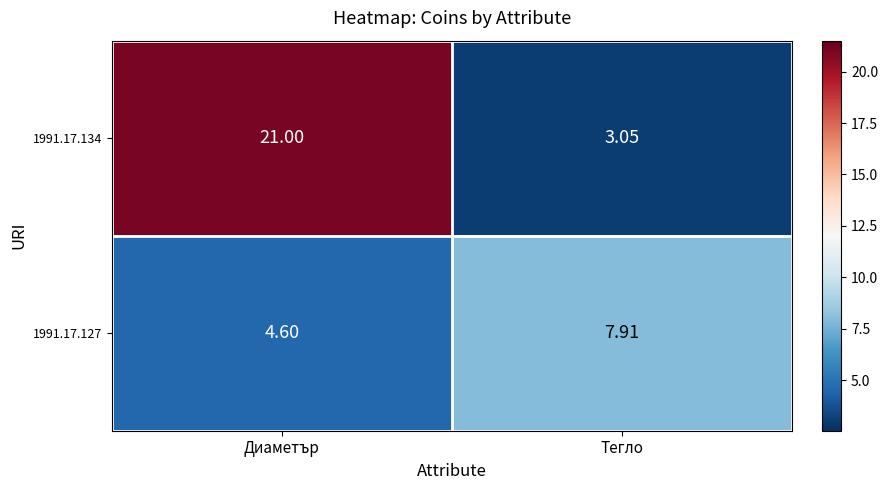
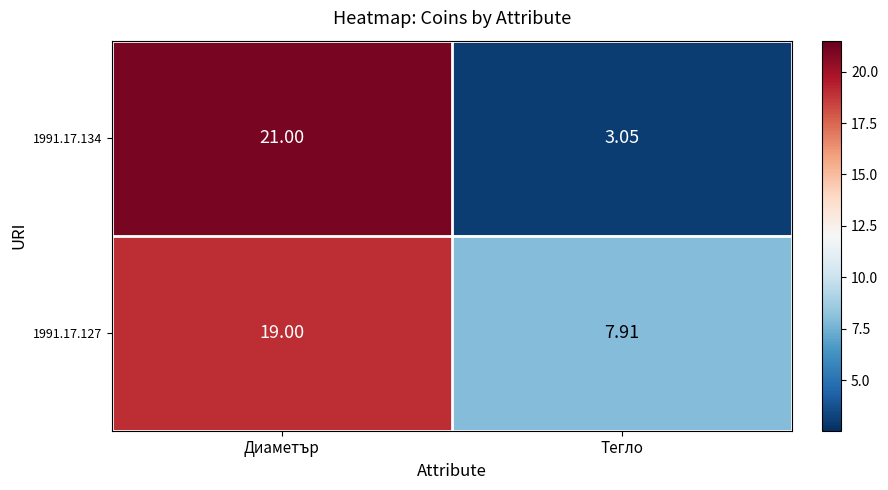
1991.17.127, Диаметър: 4.60 -> 19.00
